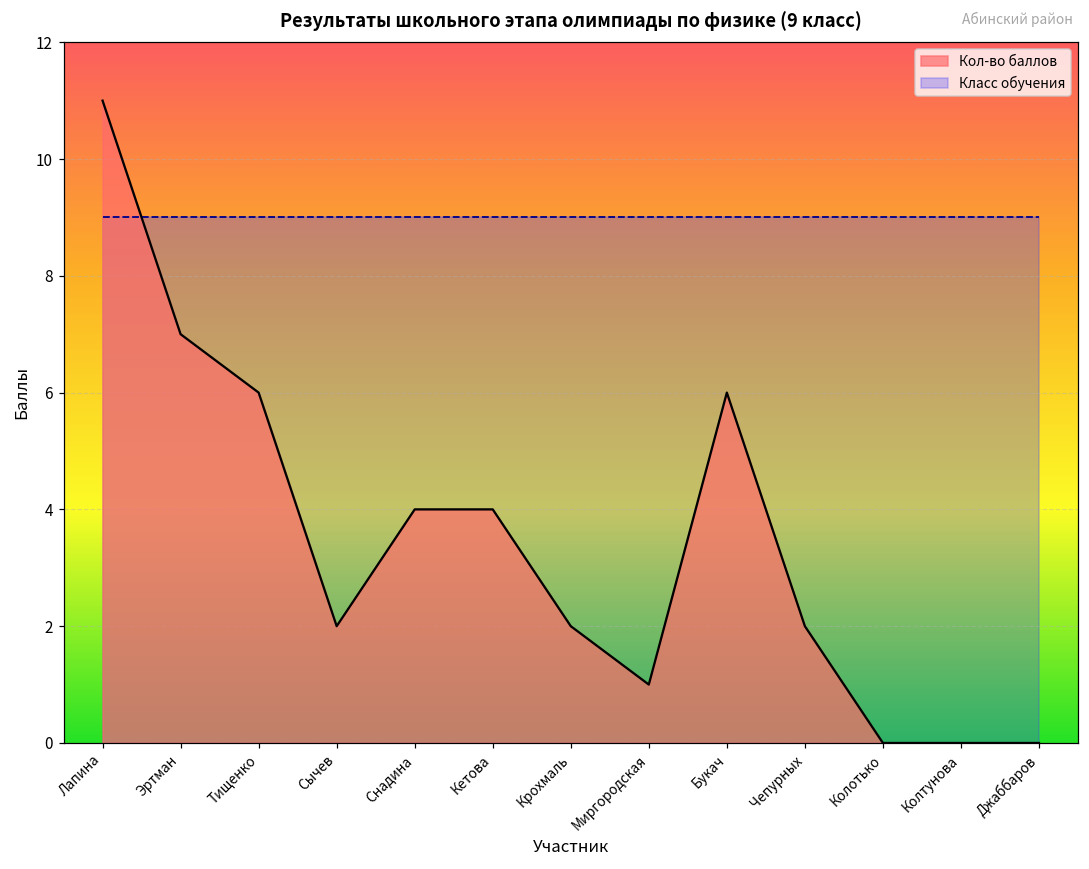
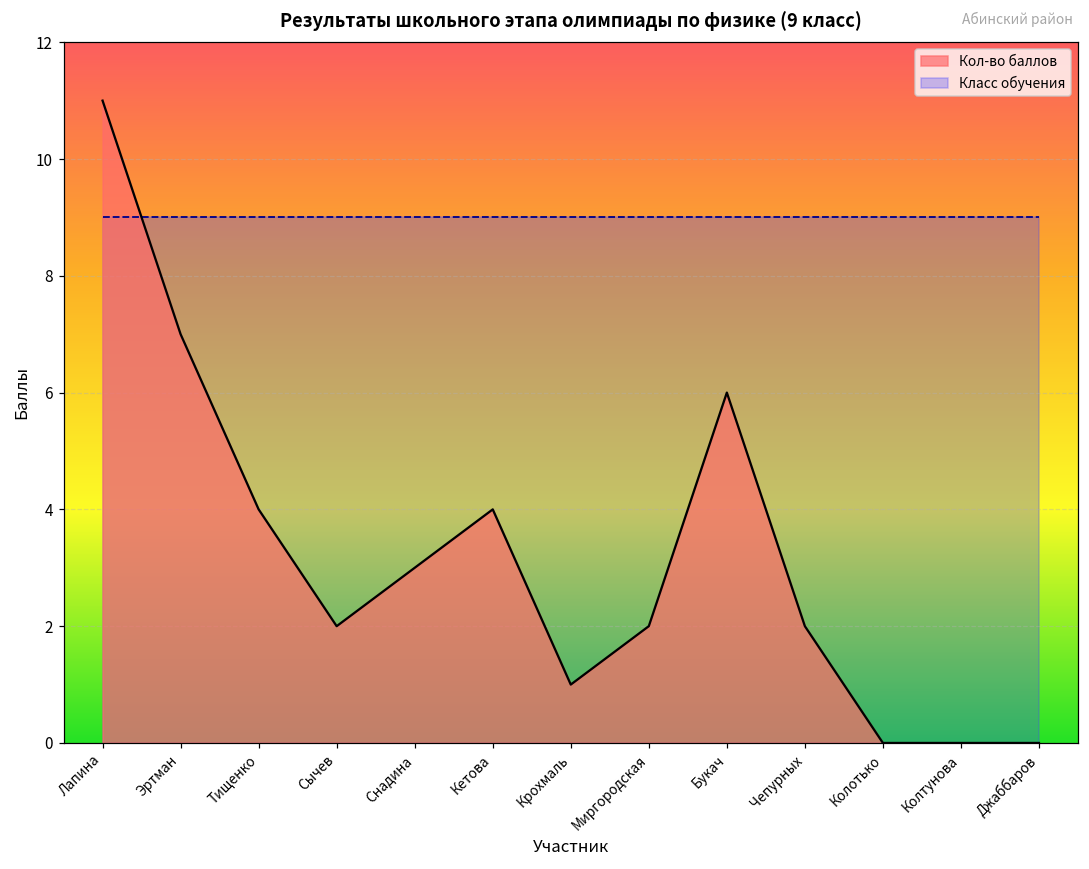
Кол-во баллов, Тищенко: 6 -> 4
Кол-во баллов, Снадина: 4 -> 3
Кол-во баллов, Крохмаль: 2 -> 1
Кол-во баллов, Миргородская: 1 -> 2
